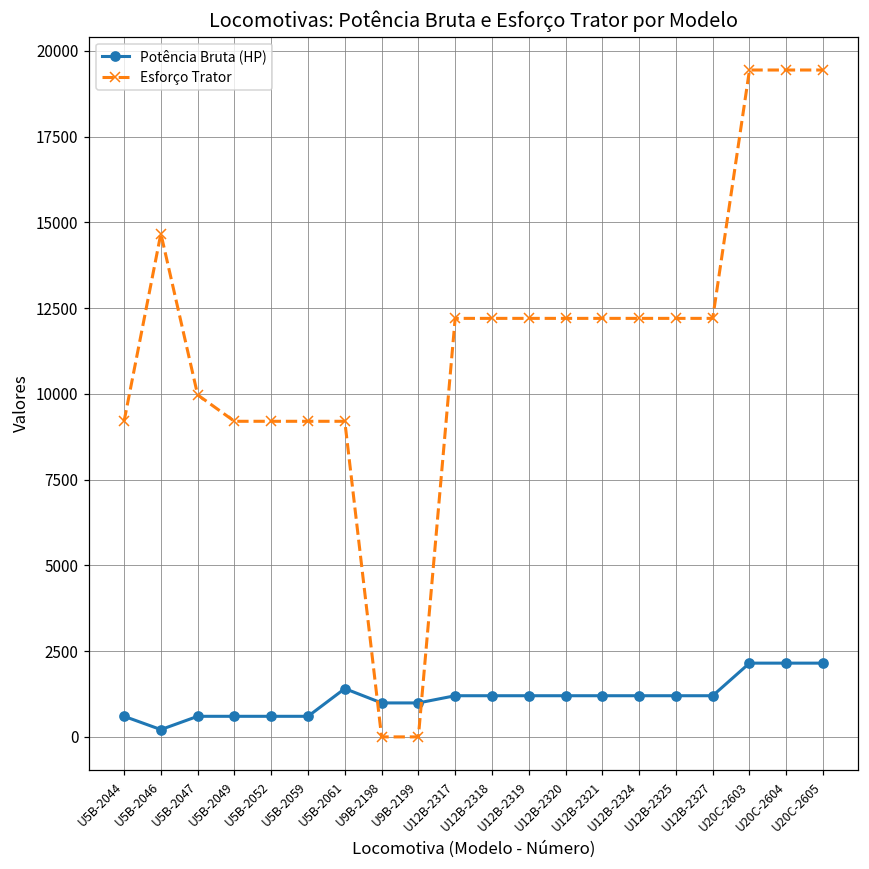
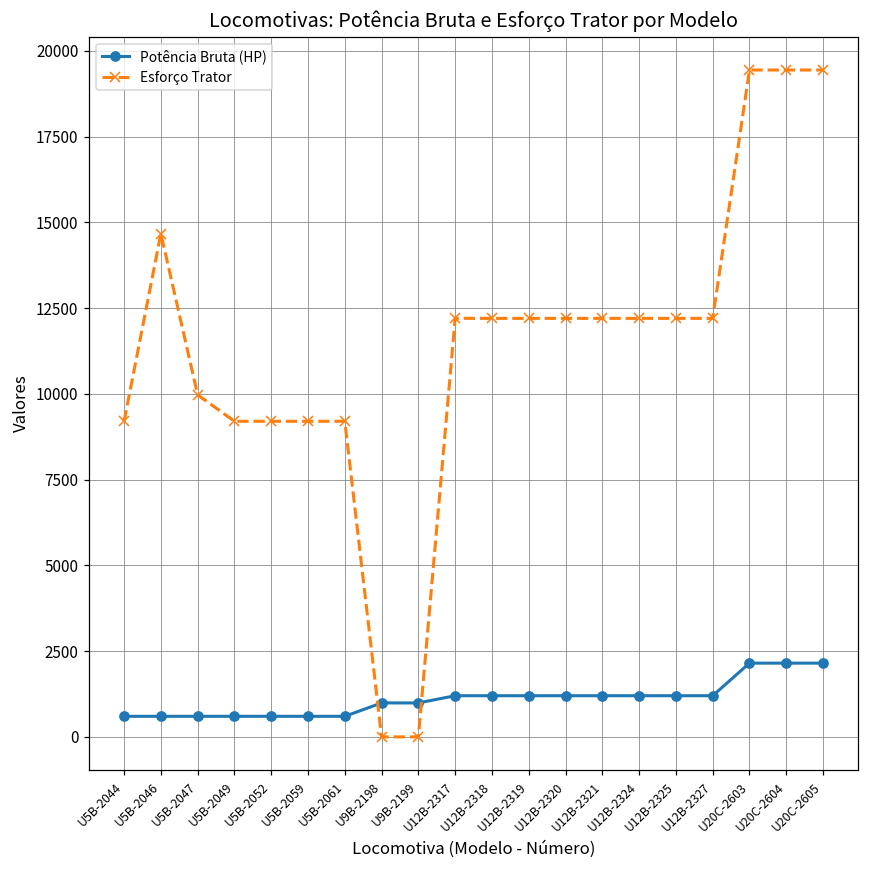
Potência Bruta (HP), U5B-2046: 200 -> 600
Potência Bruta (HP), U5B-2061: 1400 -> 600
